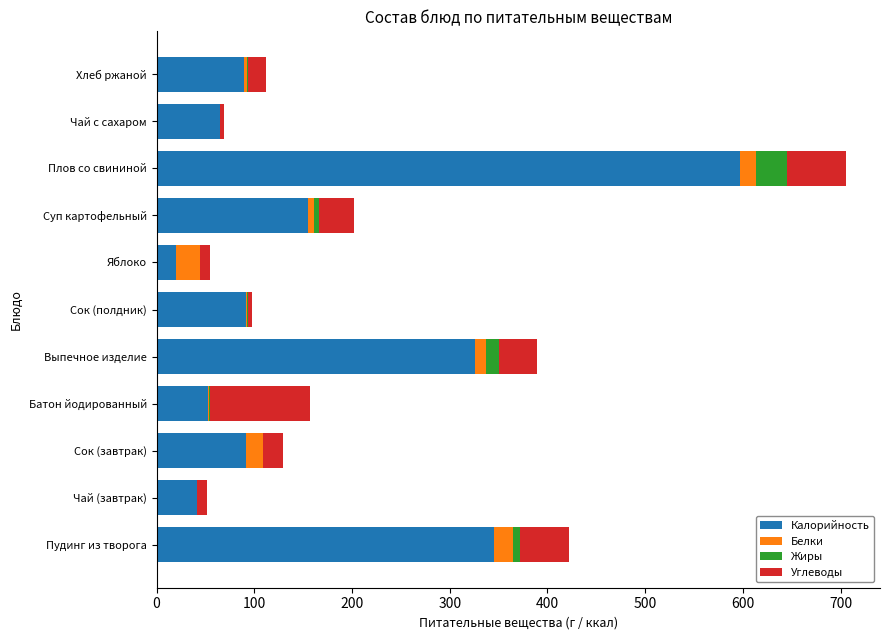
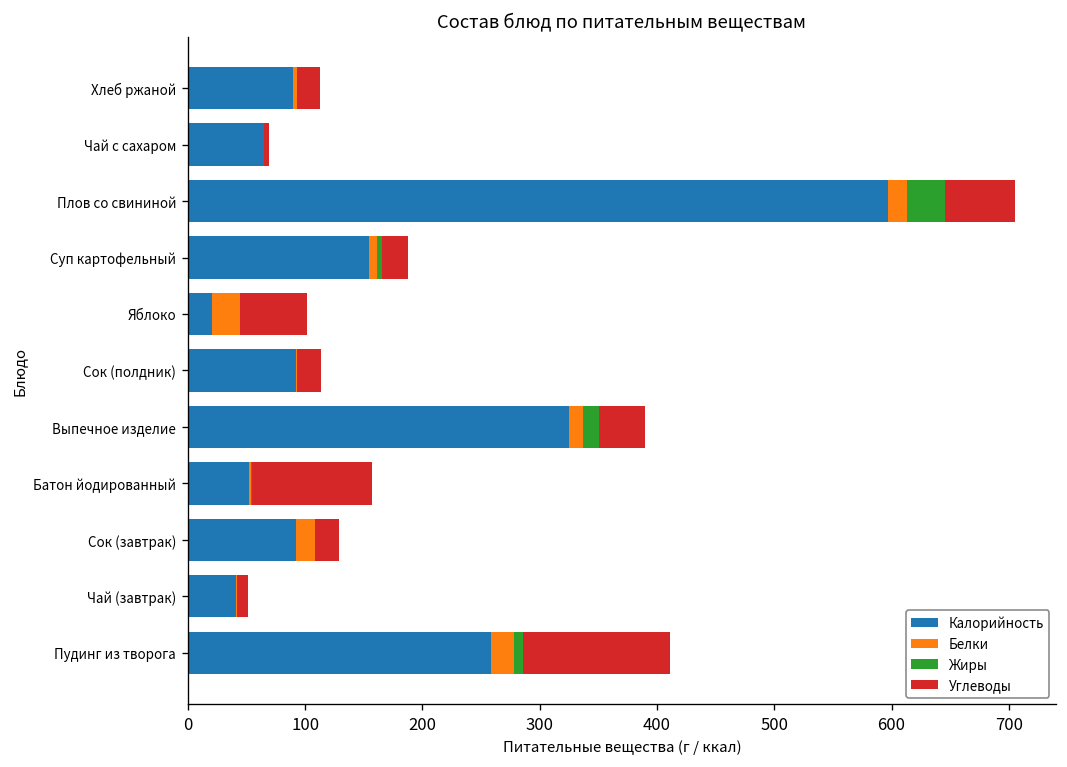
Углеводы, Суп картофельный: 40 -> 20
Углеводы, Яблоко: 10 -> 60
Углеводы, Сок (полдник): 0 -> 20
Калорийность, Пудинг из творога: 340 -> 260
Углеводы, Пудинг из творога: 50 -> 130
